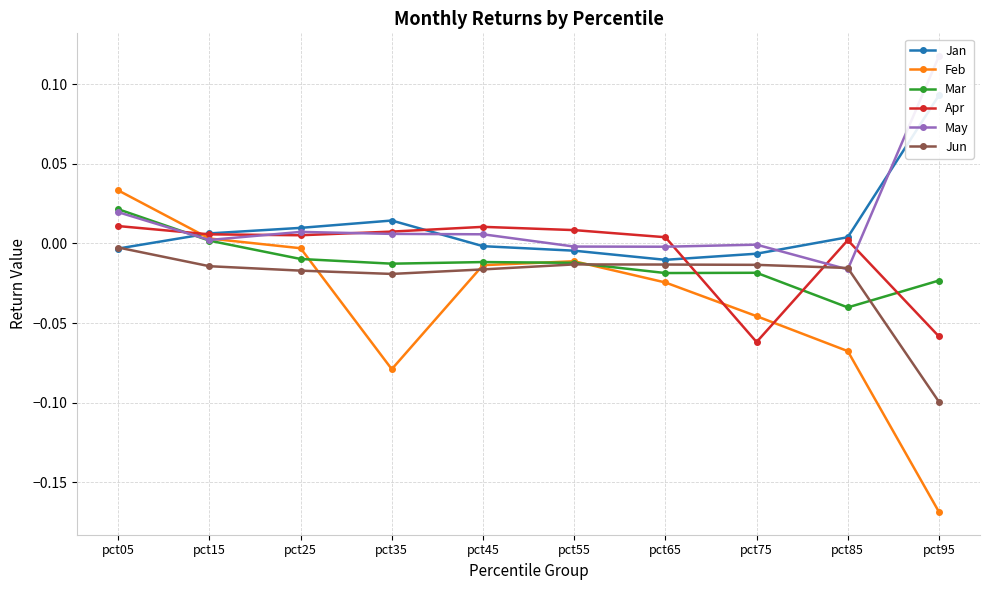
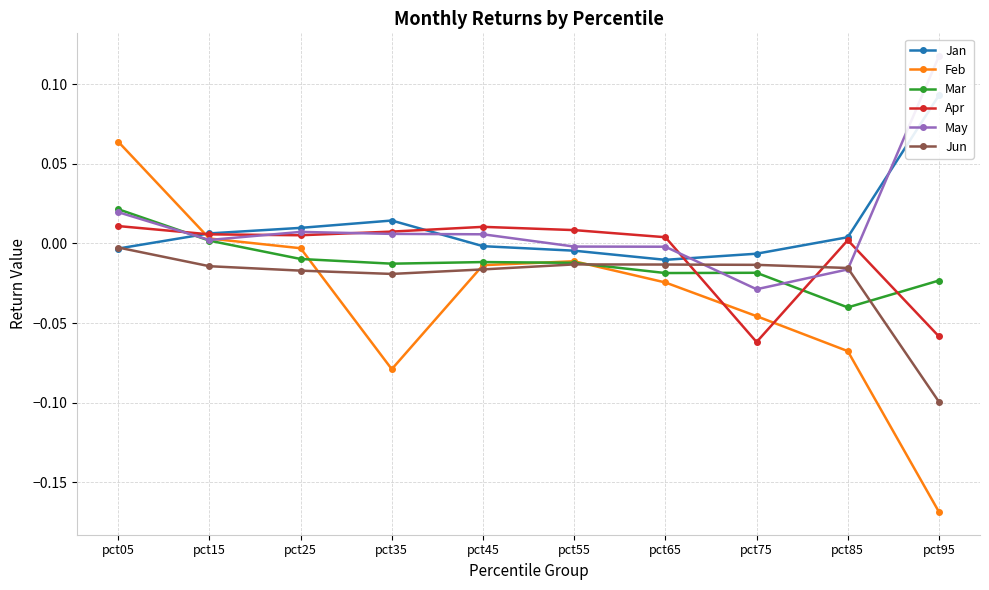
Feb, pct05: 0.033 -> 0.064
May, pct75: -0.001 -> -0.029
